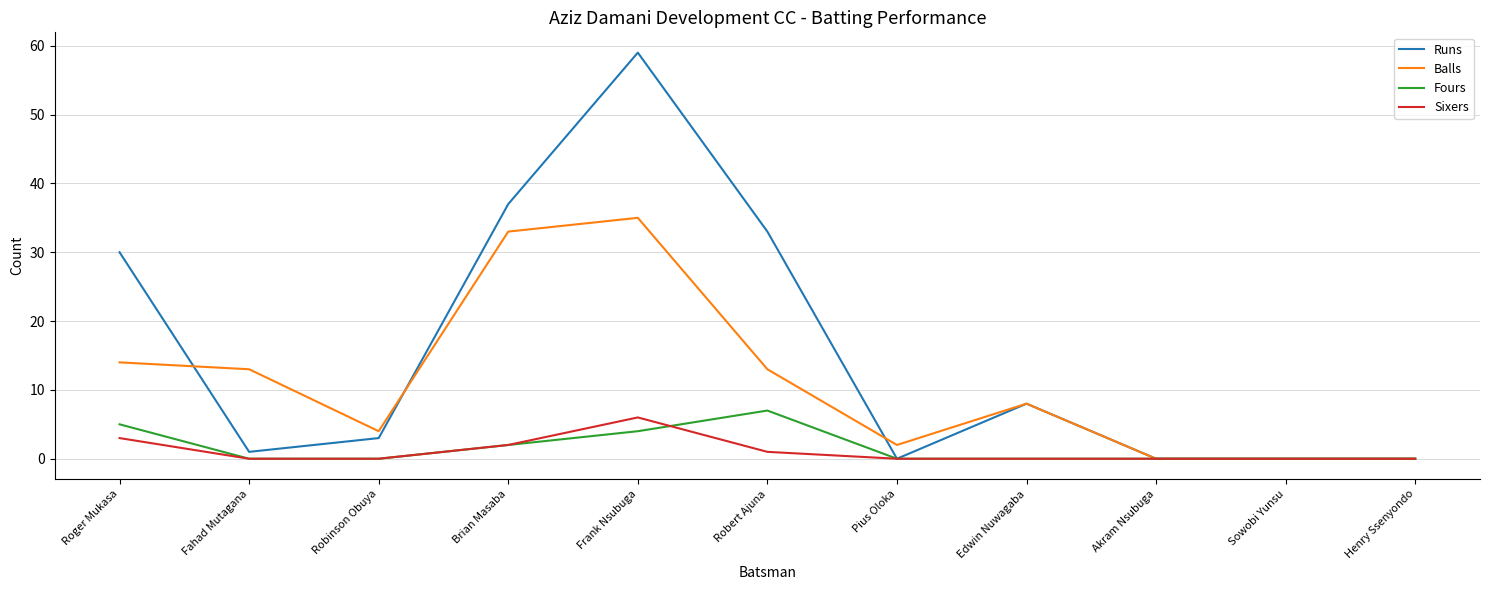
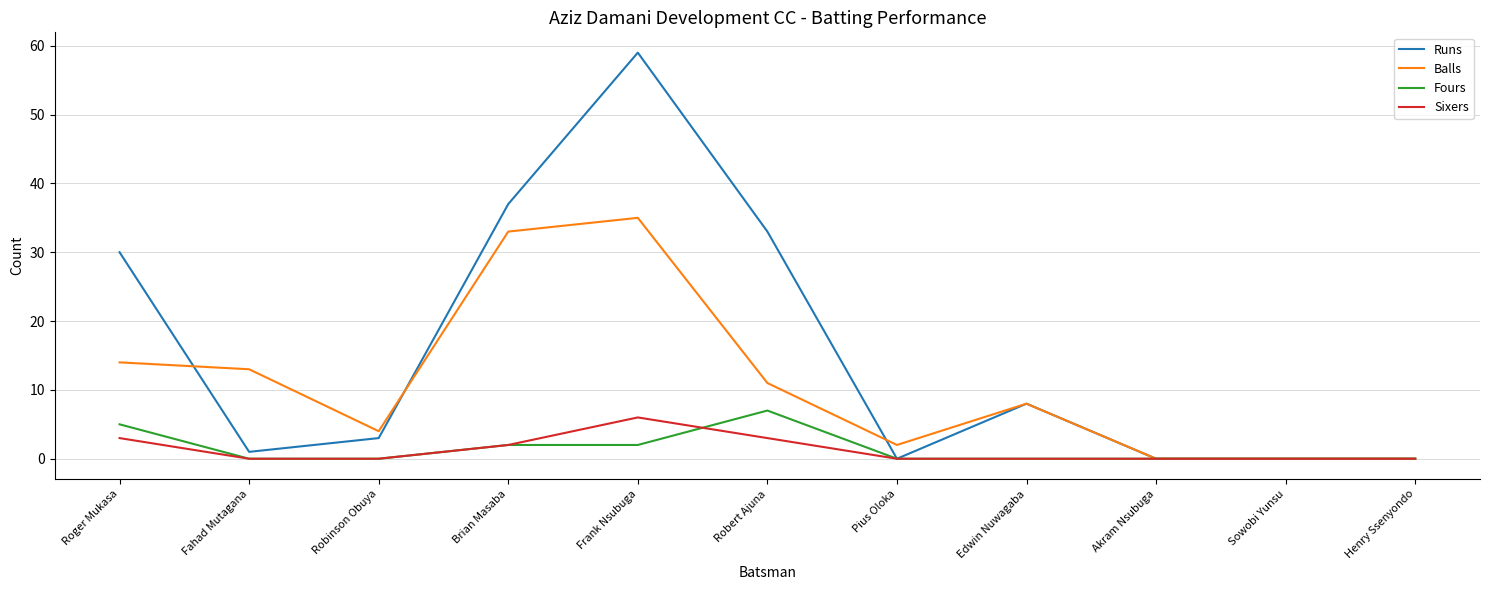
Fours, Frank Nsubuga: 4 -> 2
Balls, Robert Ajuna: 13 -> 11
Sixers, Robert Ajuna: 1 -> 3
